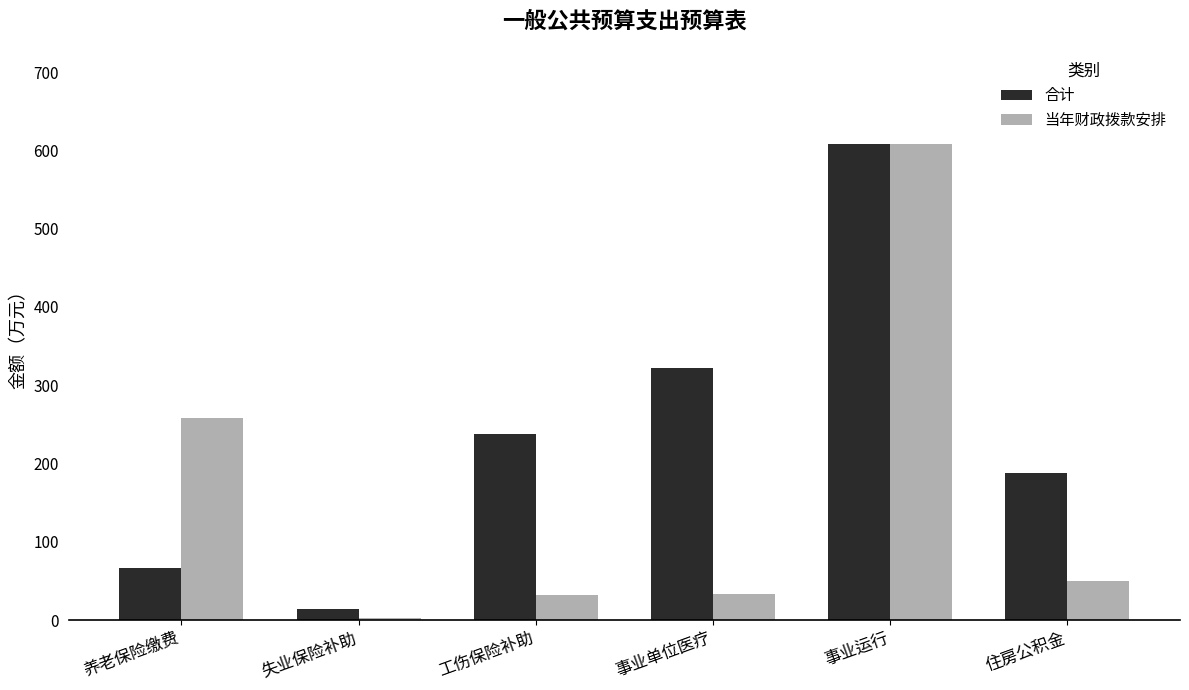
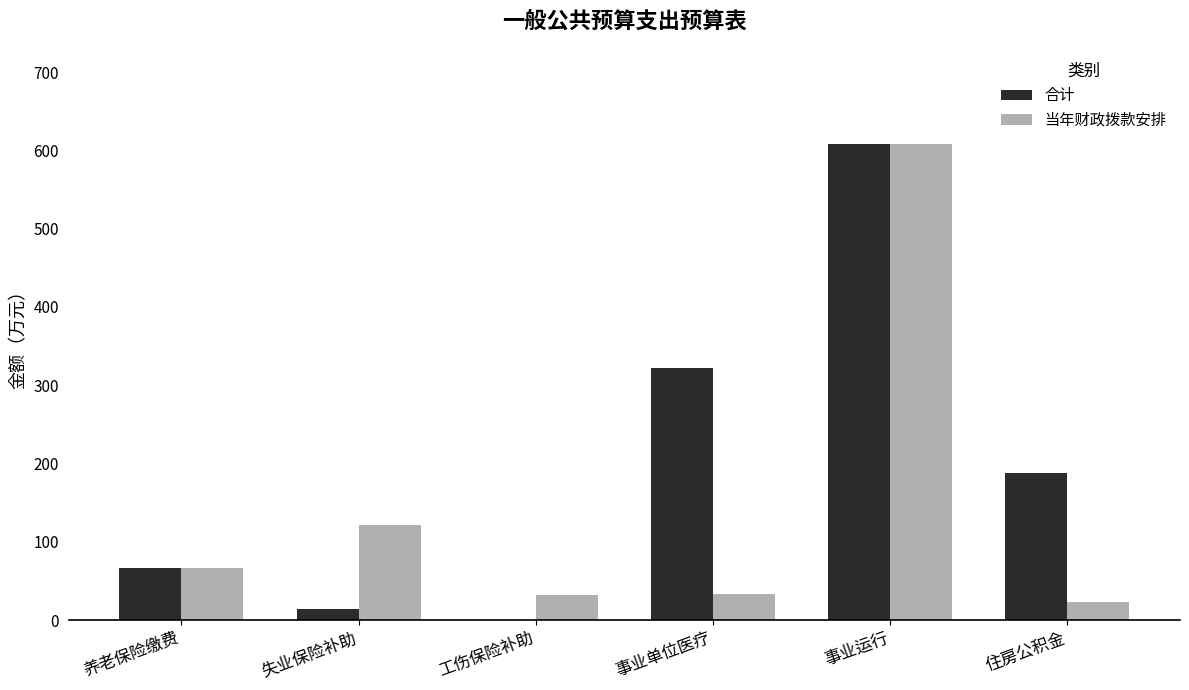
当年财政拨款安排, 养老保险缴费: 260 -> 70
当年财政拨款安排, 失业保险补助: 0 -> 120
合计, 工伤保险补助: 240 -> 0
当年财政拨款安排, 住房公积金: 50 -> 20
